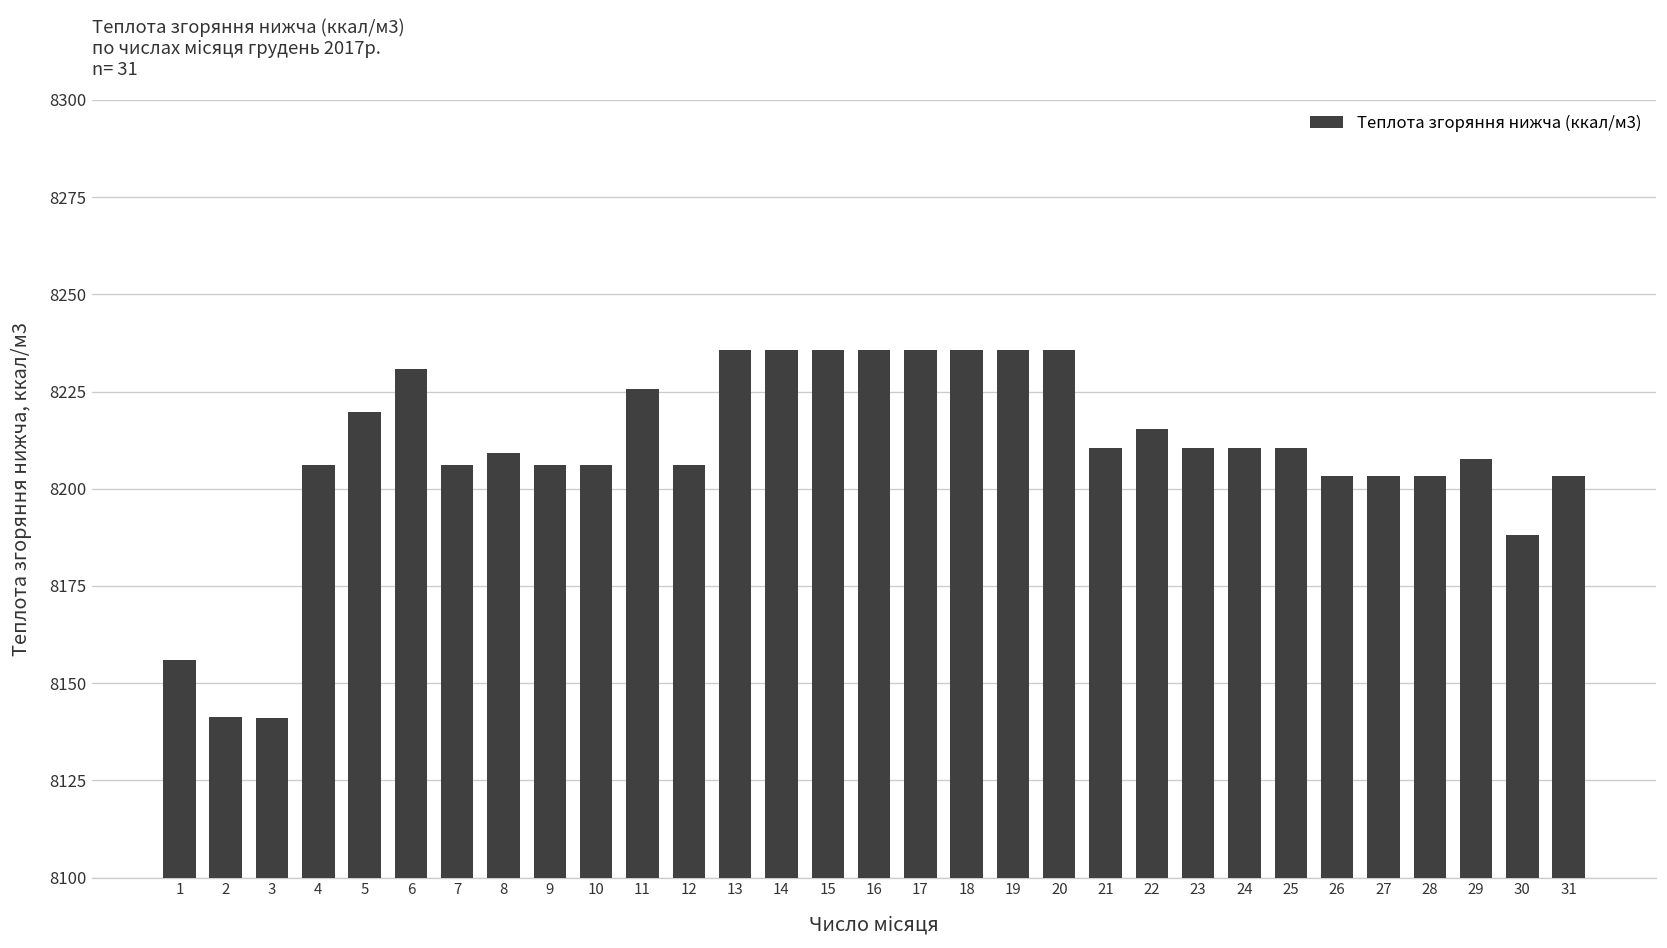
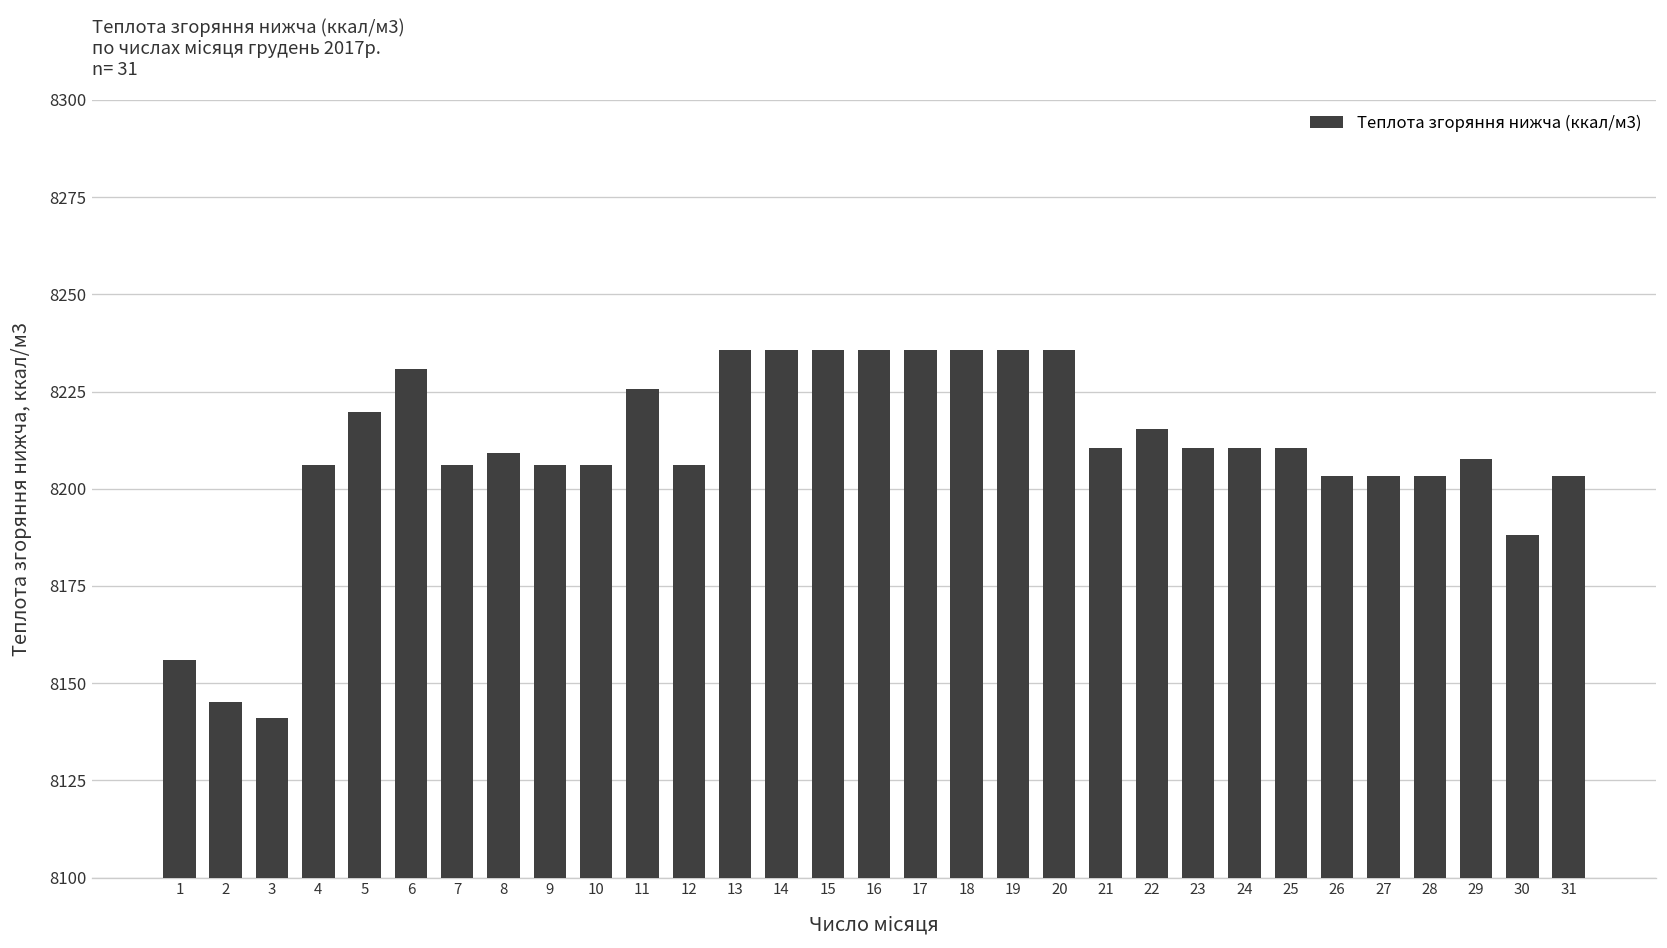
2: 8141 -> 8145
